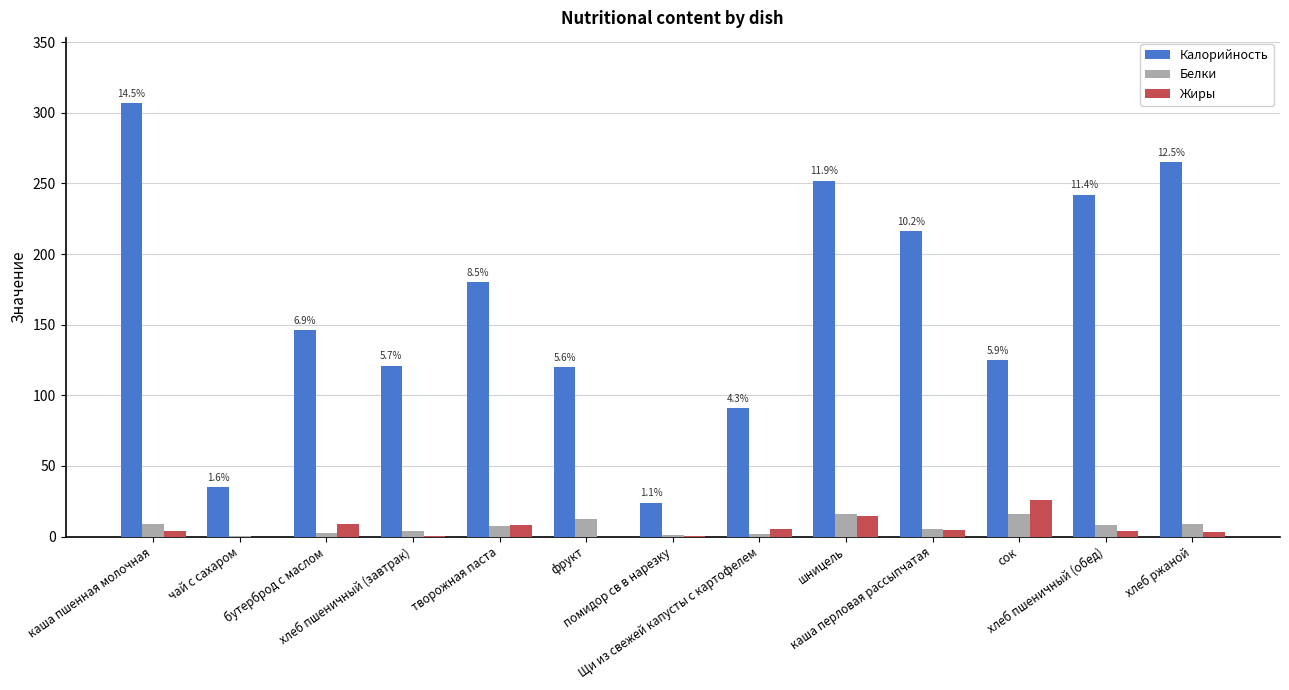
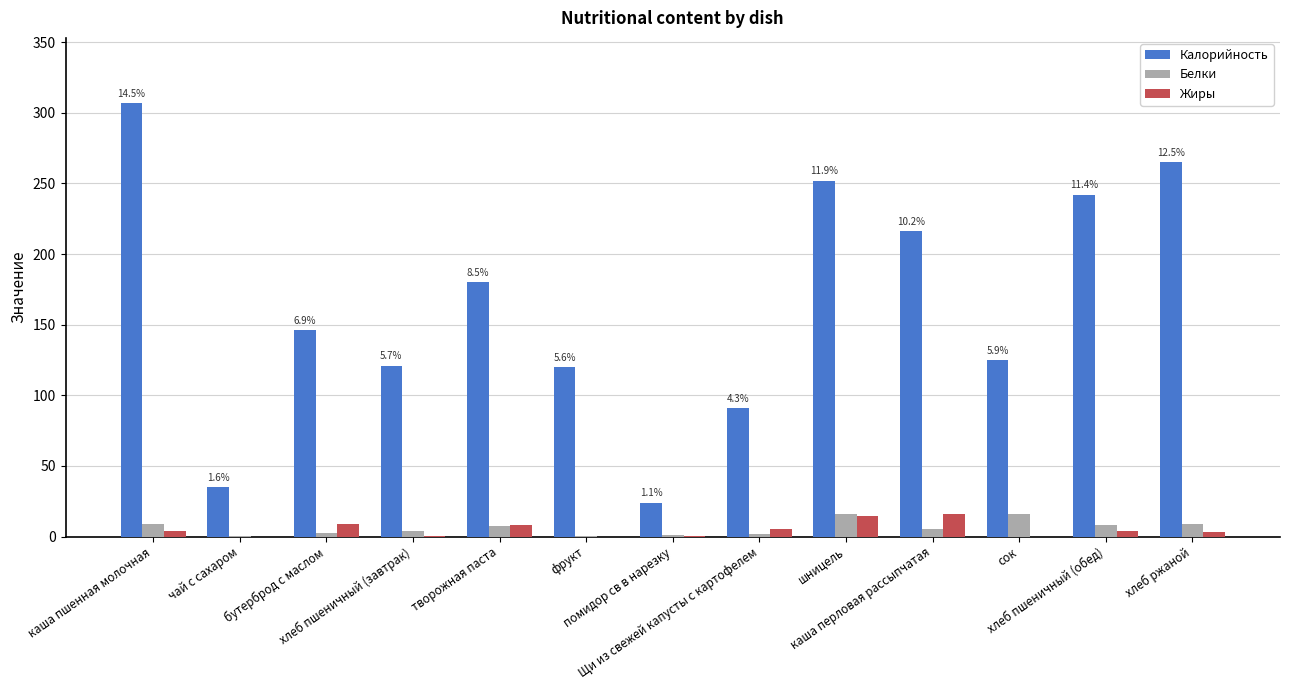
Белки, фрукт: 12 -> 1
Жиры, каша перловая рассыпчатая: 5 -> 16
Жиры, сок: 26 -> 0
